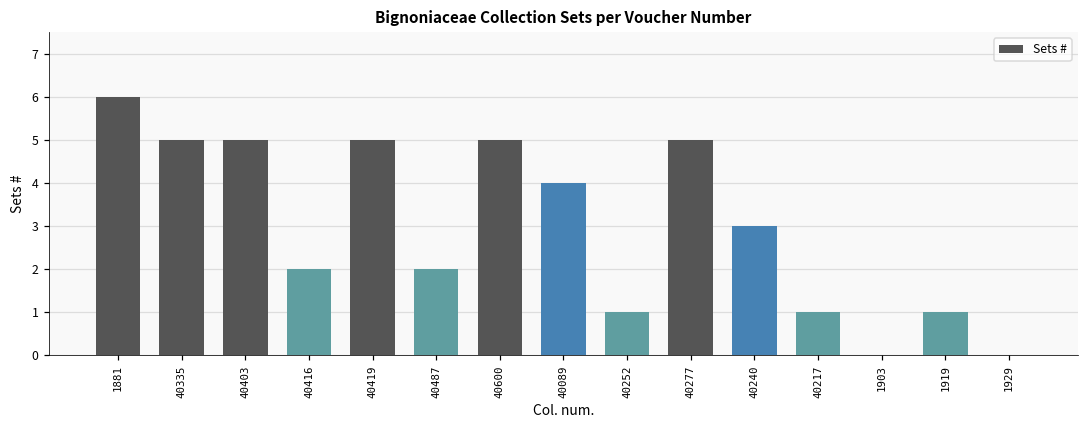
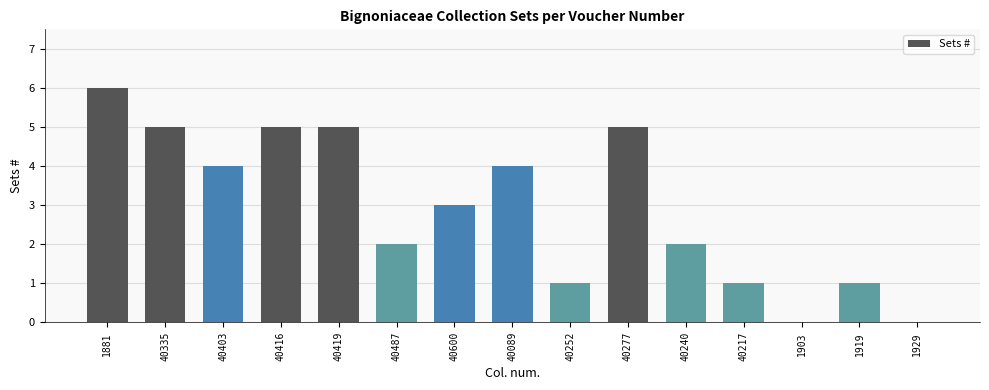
40403: 5 -> 4
40416: 2 -> 5
40600: 5 -> 3
40240: 3 -> 2
